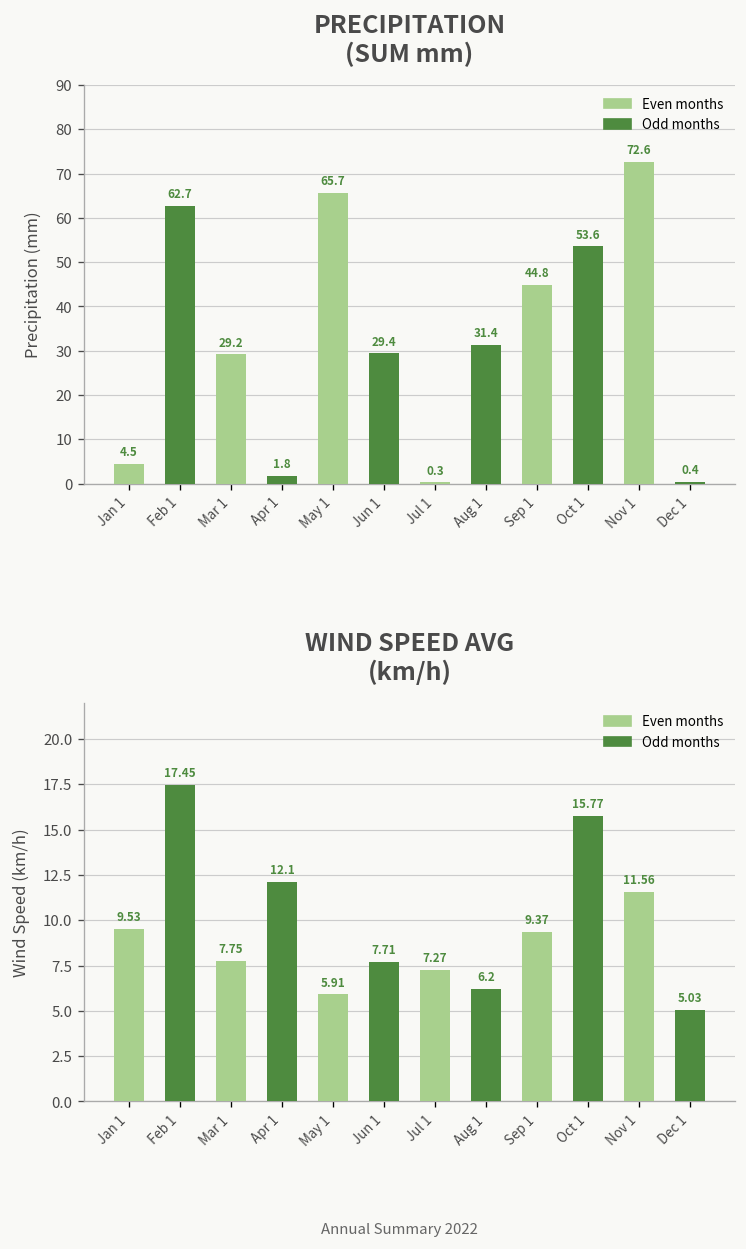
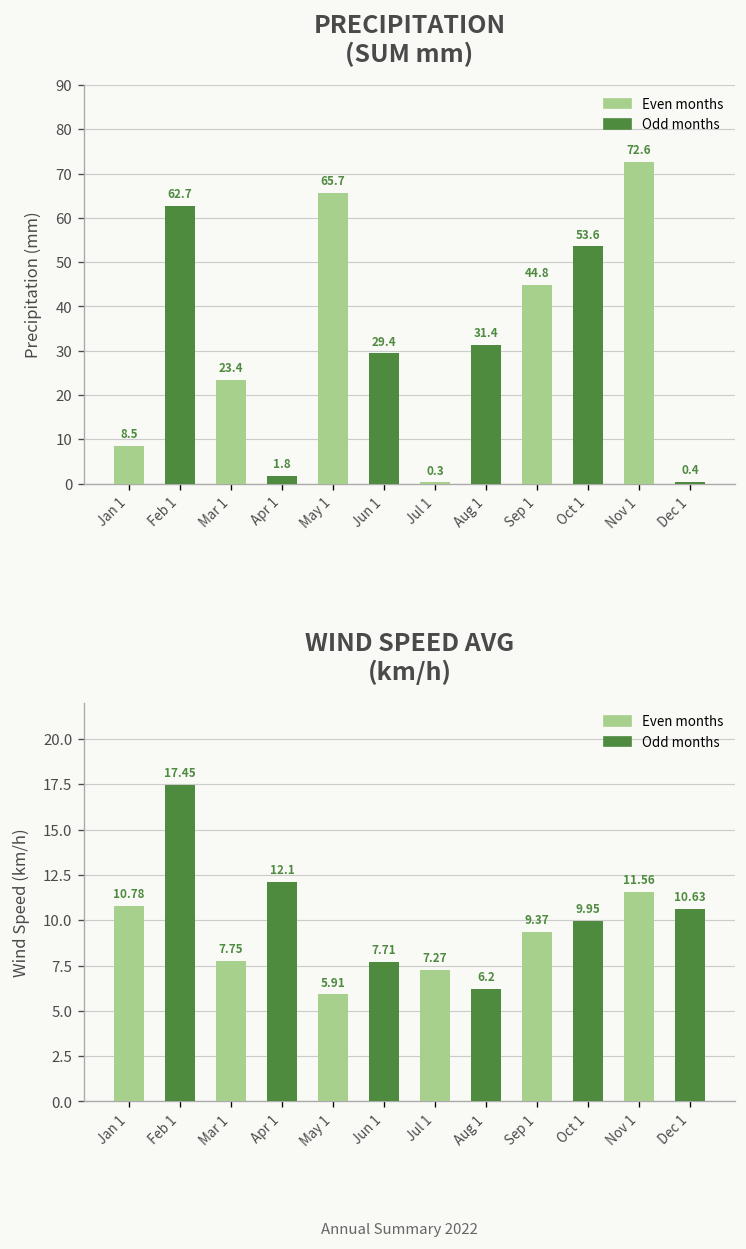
PRECIPITATION (SUM mm), Jan 1: 4.5 -> 8.5
PRECIPITATION (SUM mm), Mar 1: 29.2 -> 23.4
WIND SPEED AVG (km/h), Jan 1: 9.53 -> 10.78
WIND SPEED AVG (km/h), Oct 1: 15.77 -> 9.95
WIND SPEED AVG (km/h), Dec 1: 5.03 -> 10.63
